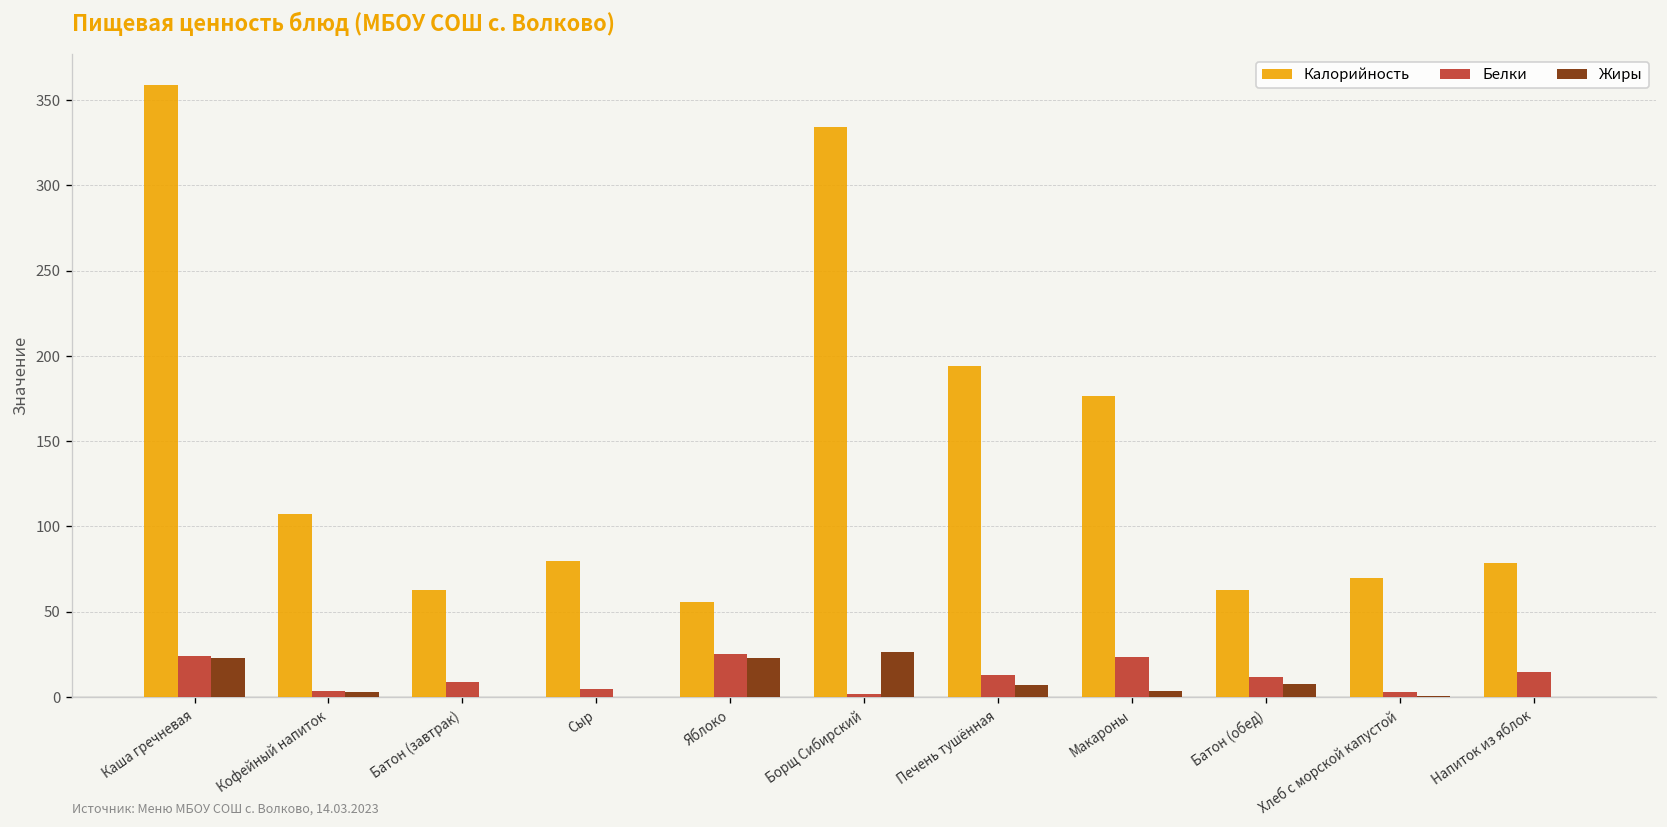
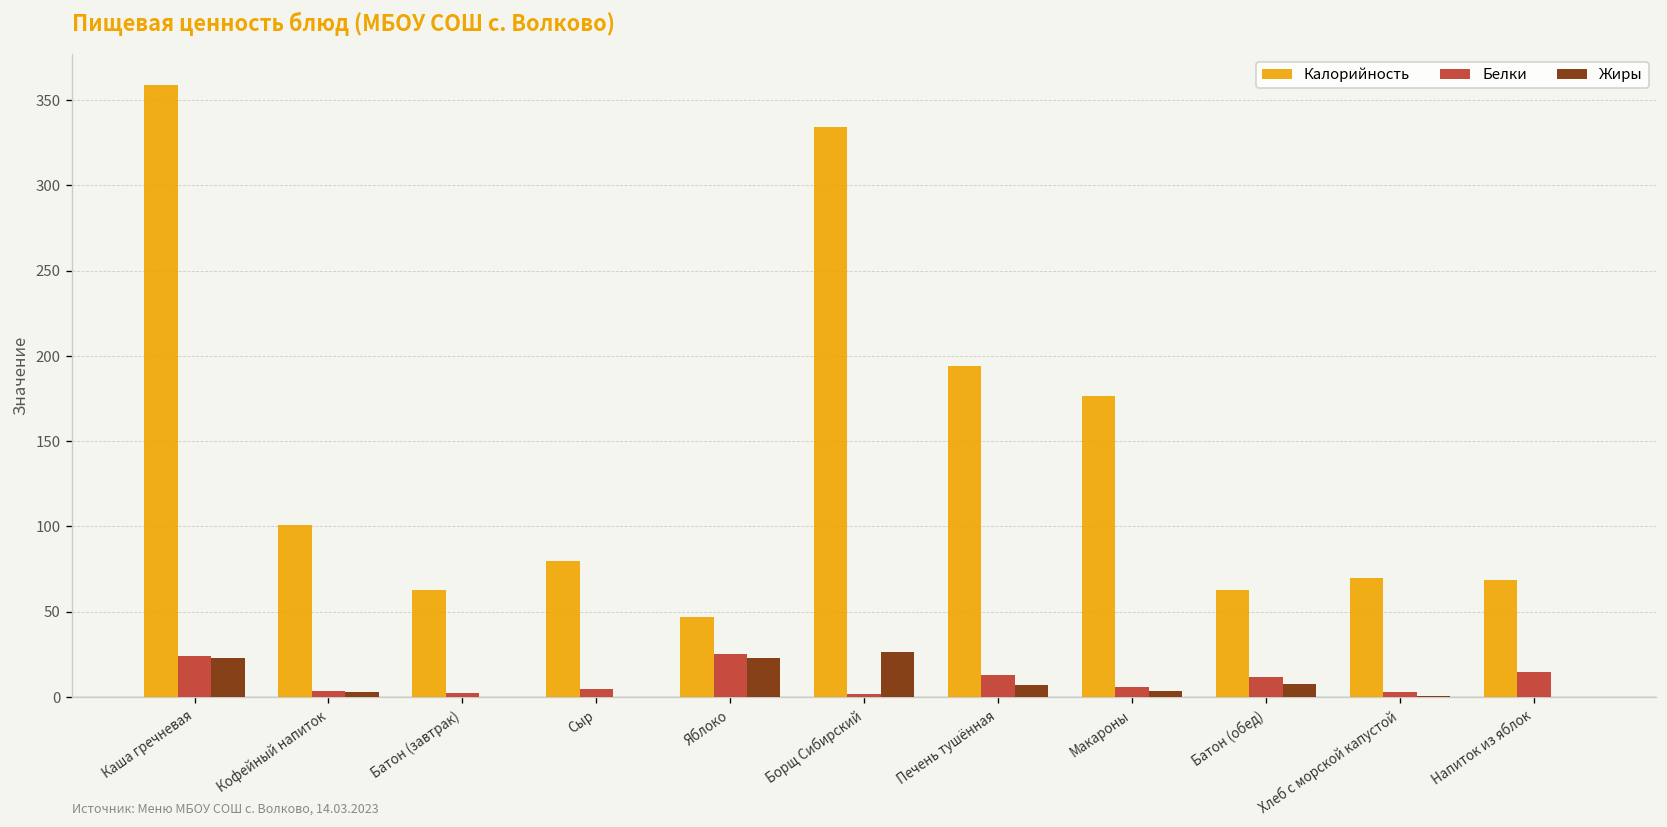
Калорийность, Кофейный напиток: 108 -> 101
Белки, Батон (завтрак): 9 -> 2
Калорийность, Яблоко: 56 -> 47
Белки, Макароны: 24 -> 6
Калорийность, Напиток из яблок: 79 -> 69
